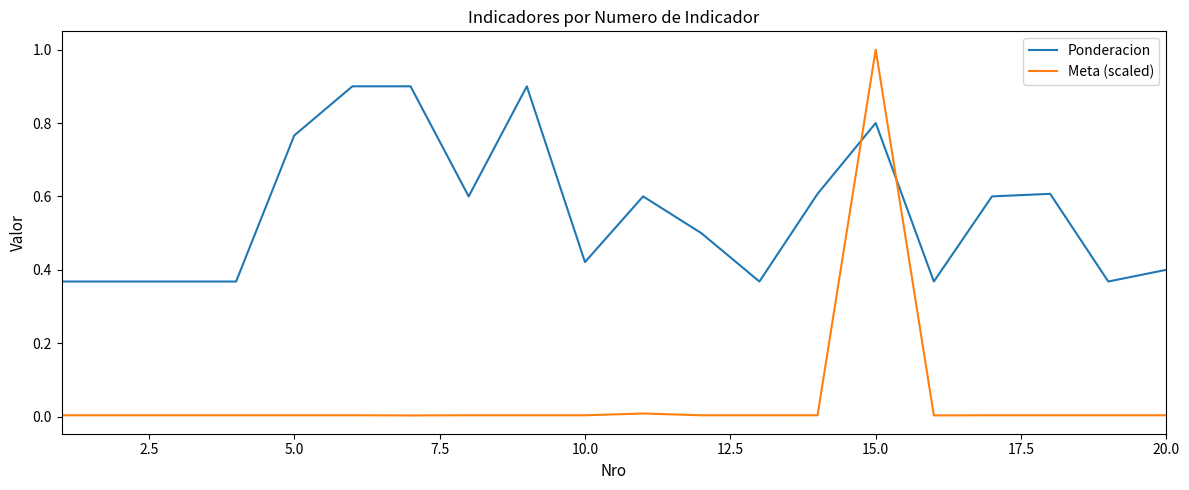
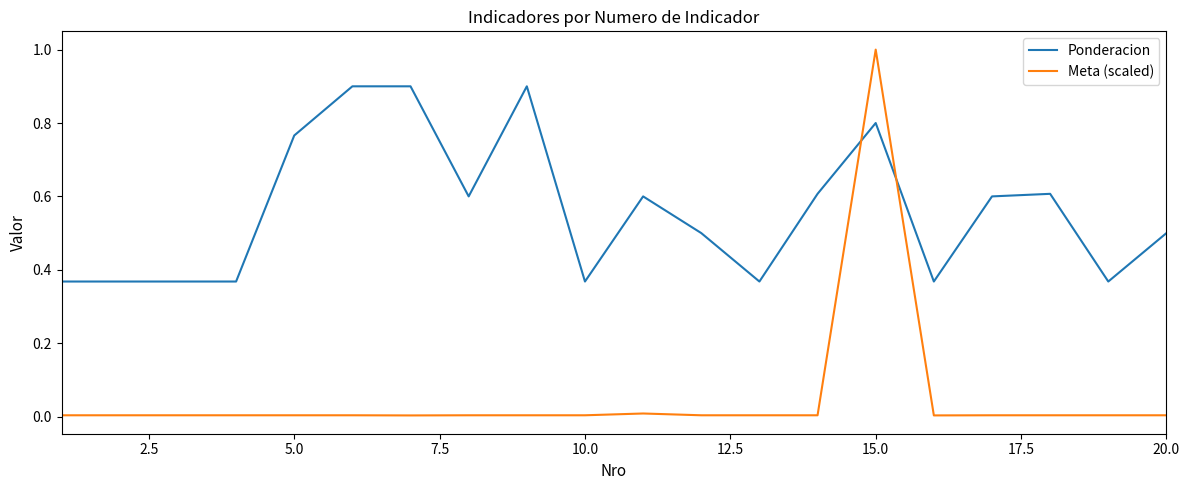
Ponderacion, 10.0: 0.42 -> 0.37
Ponderacion, 20.0: 0.4 -> 0.5
